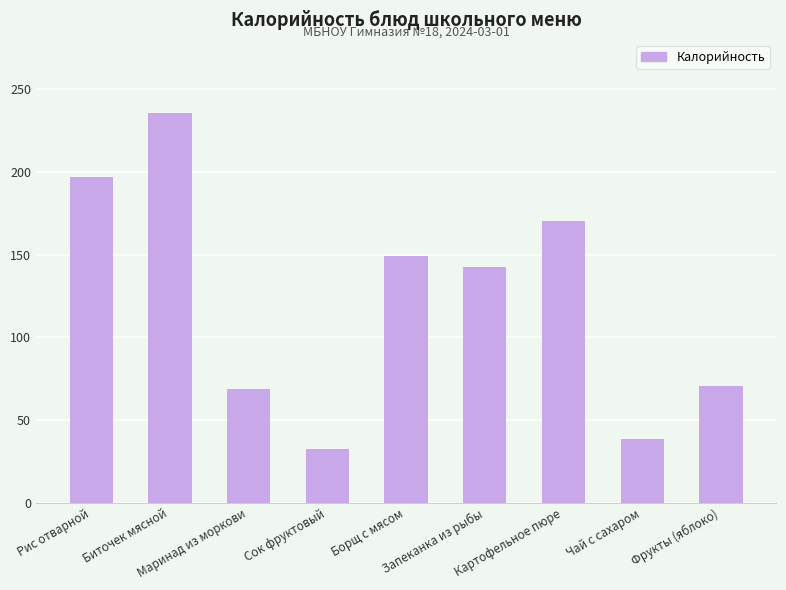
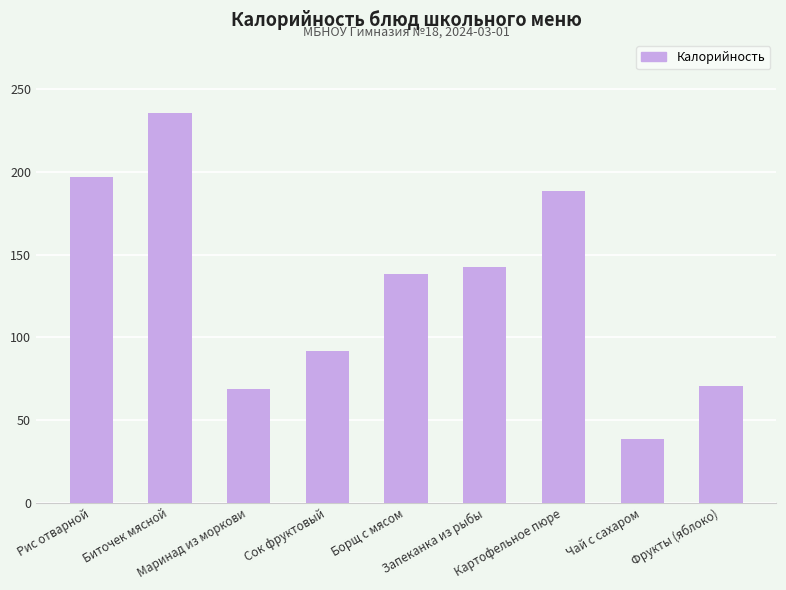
Сок фруктовый: 33 -> 92
Борщ с мясом: 149 -> 138
Картофельное пюре: 170 -> 188
